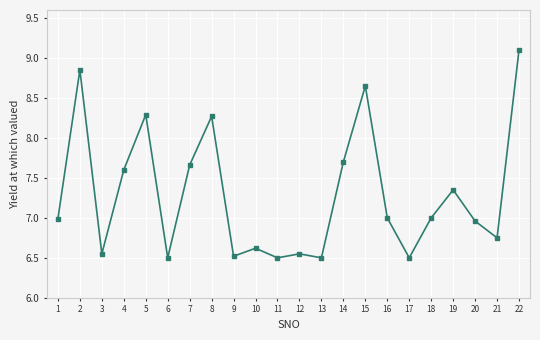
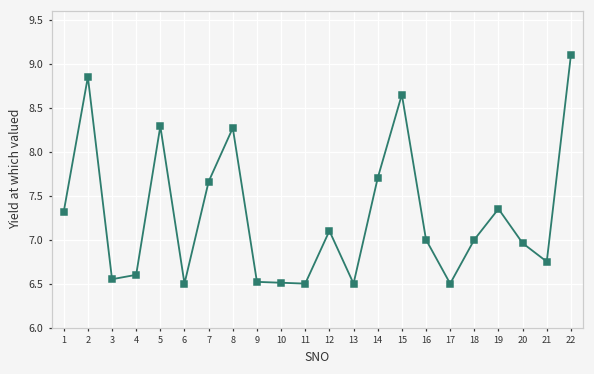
1: 7.0 -> 7.3
4: 7.6 -> 6.6
10: 6.6 -> 6.5
12: 6.6 -> 7.1
